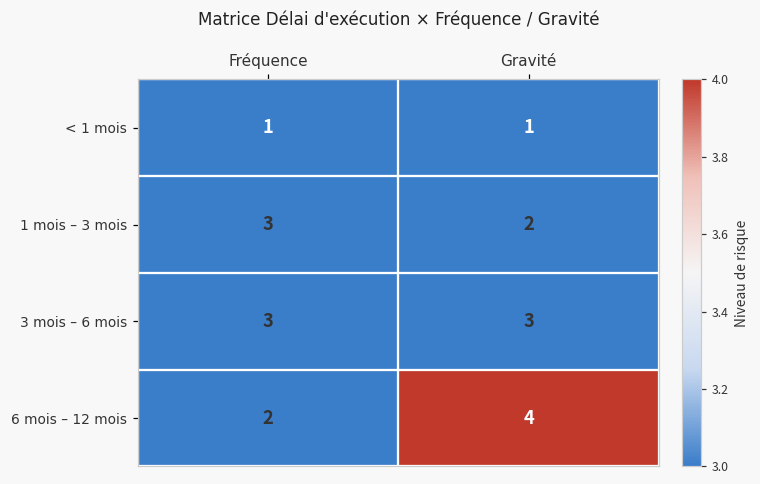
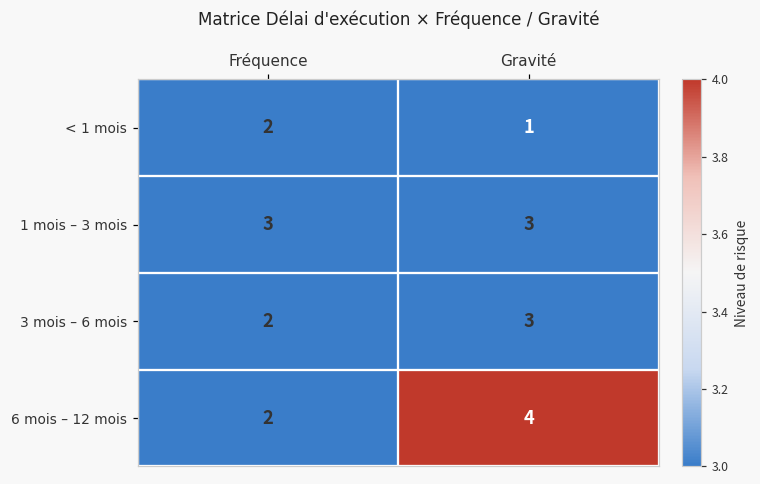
< 1 mois, Fréquence: 1 -> 2
1 mois – 3 mois, Gravité: 2 -> 3
3 mois – 6 mois, Fréquence: 3 -> 2
